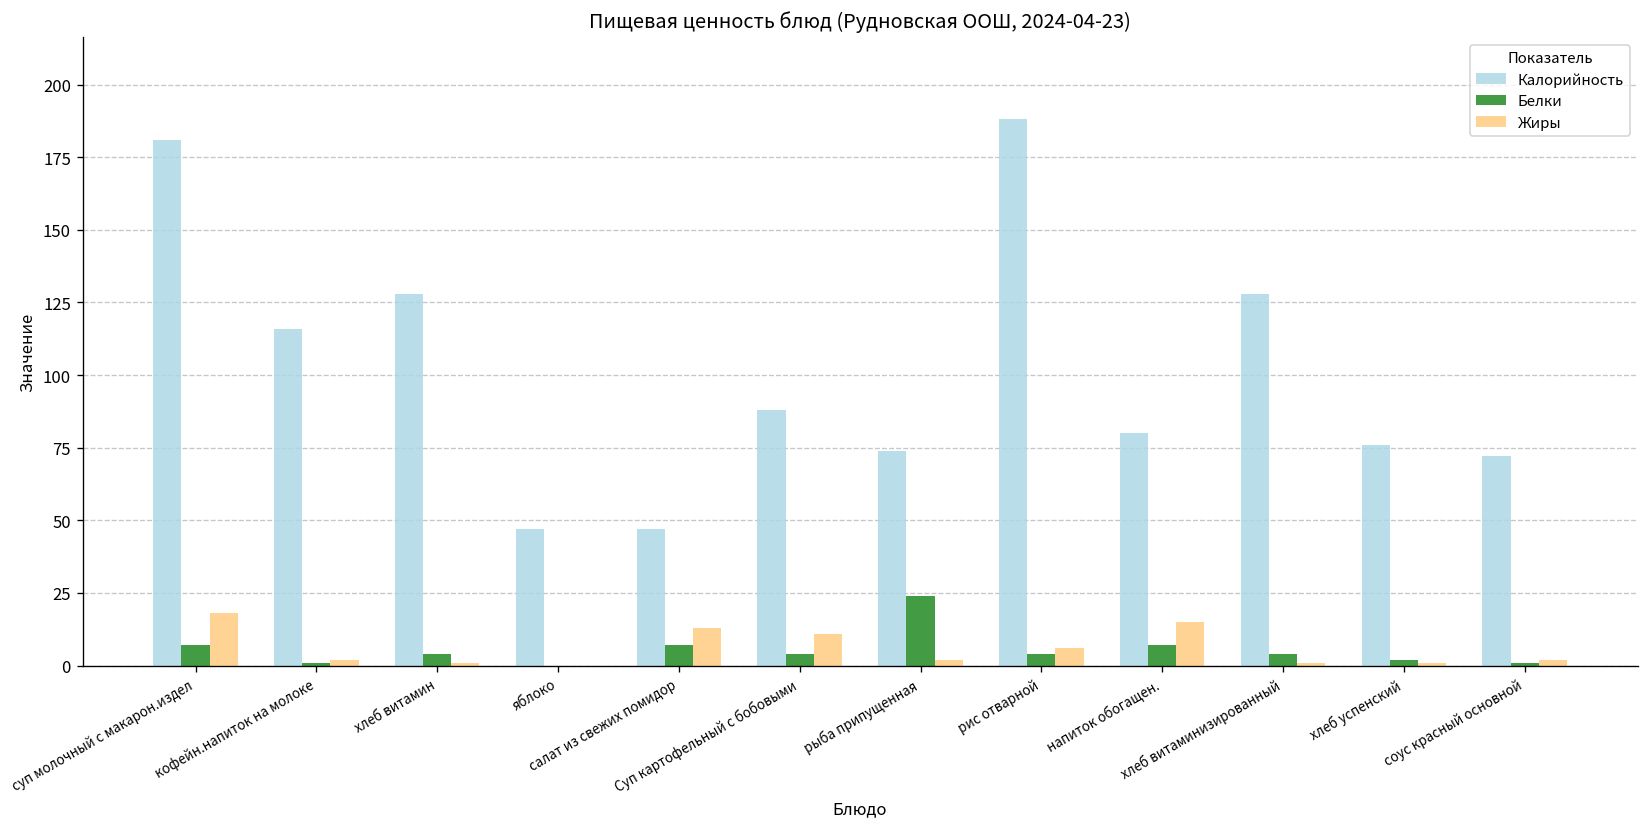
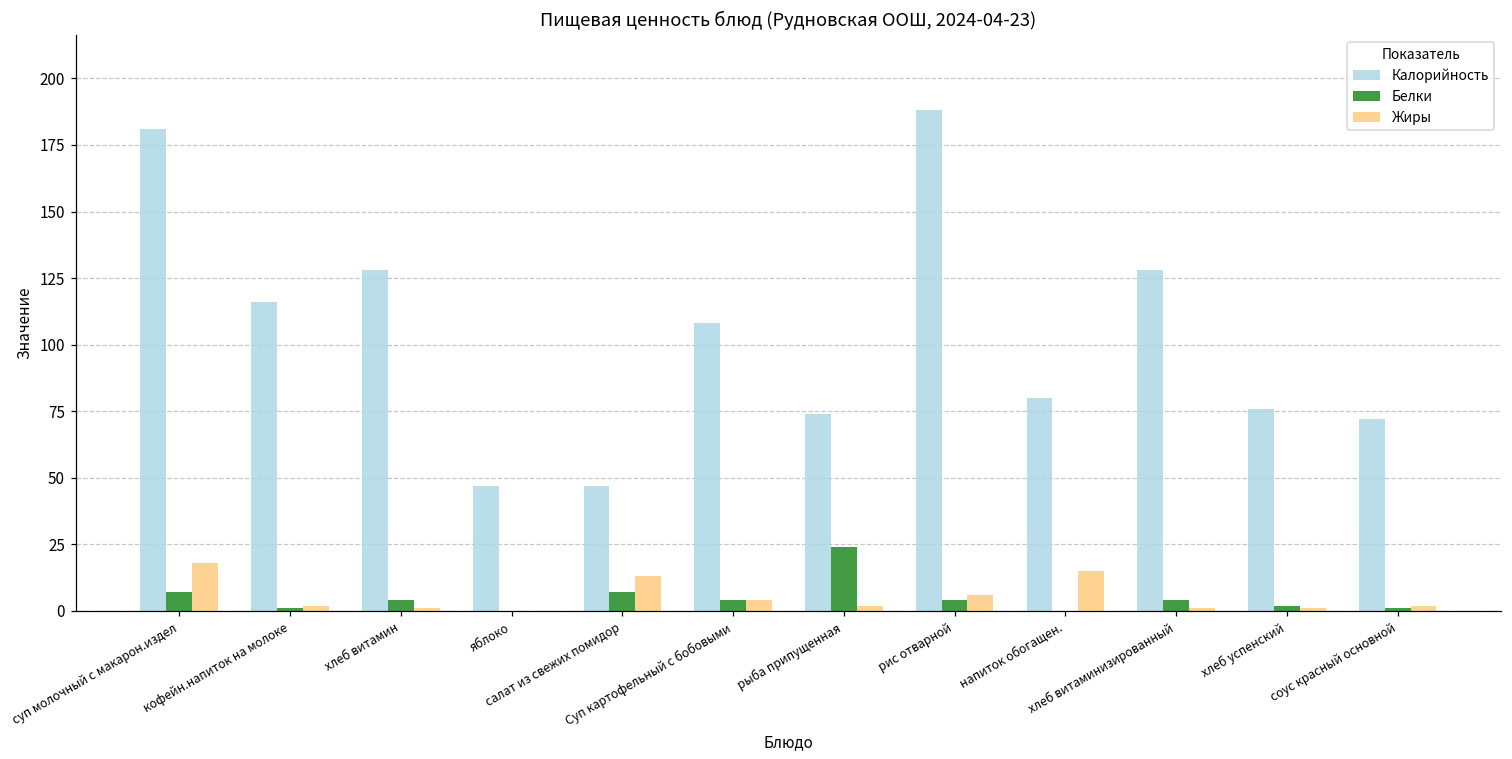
Калорийность, Суп картофельный с бобовыми: 88 -> 108
Жиры, Суп картофельный с бобовыми: 11 -> 4
Белки, напиток обогащен.: 7 -> 0
